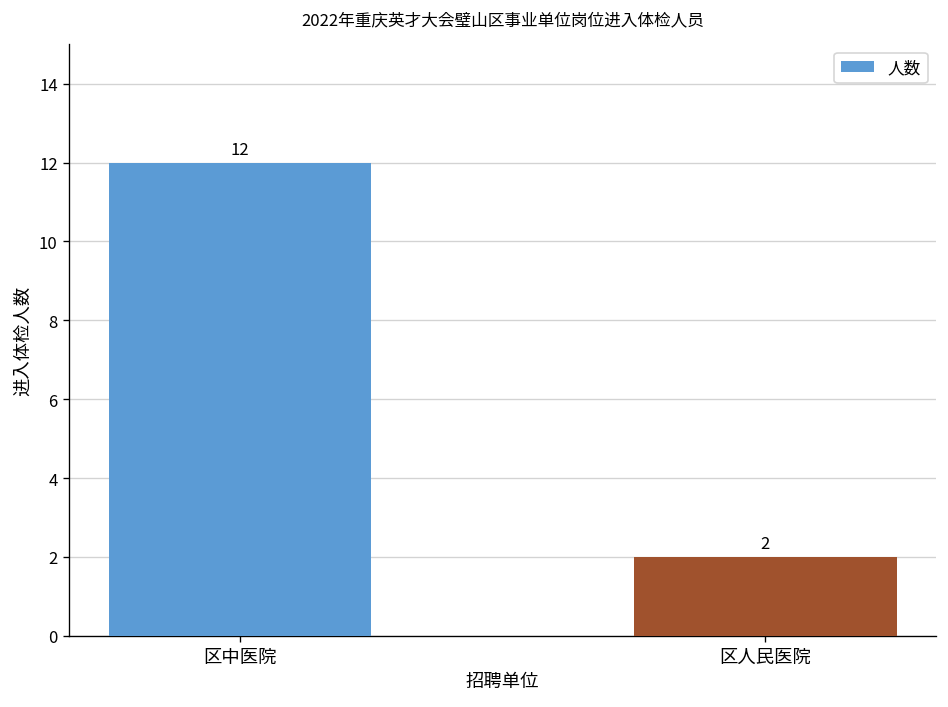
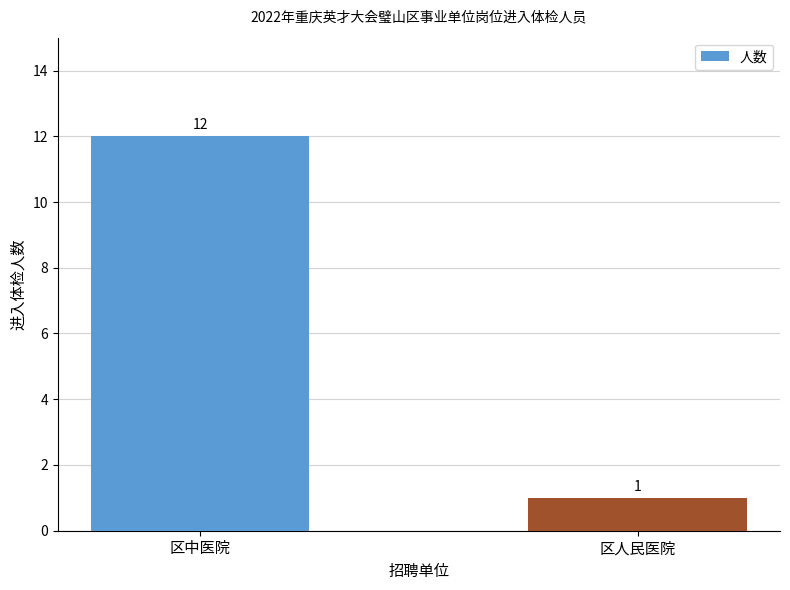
区人民医院: 2 -> 1
